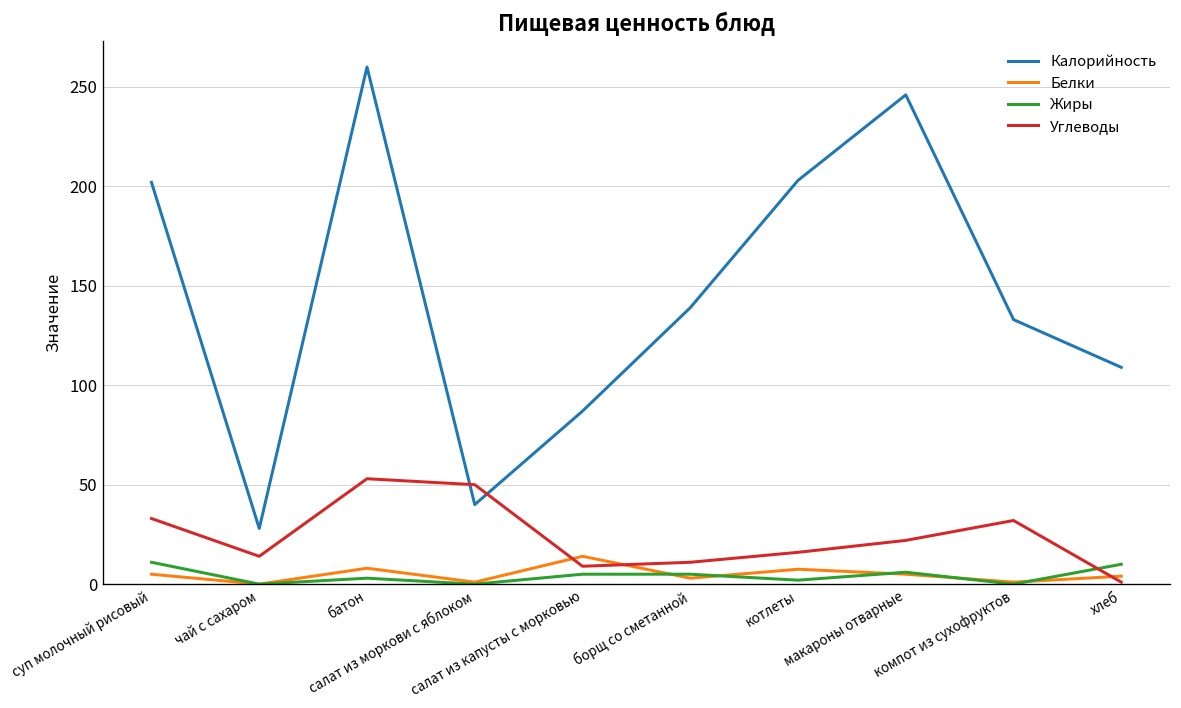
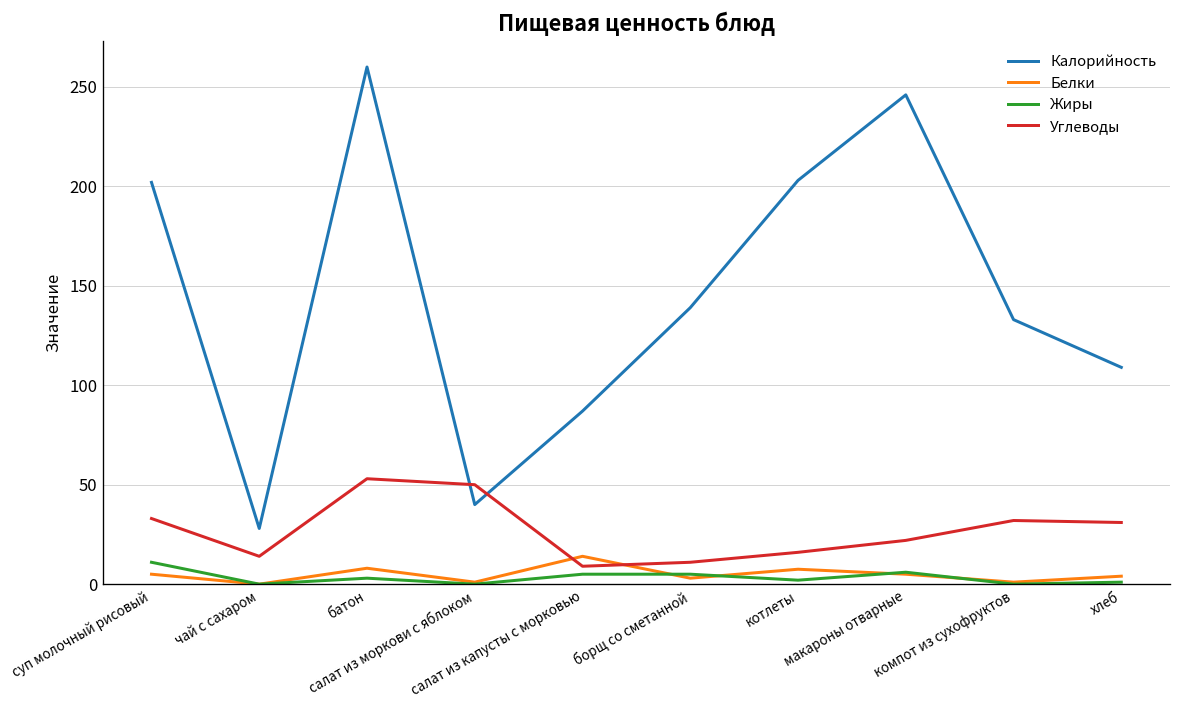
Жиры, хлеб: 10 -> 1
Углеводы, хлеб: 1 -> 31
